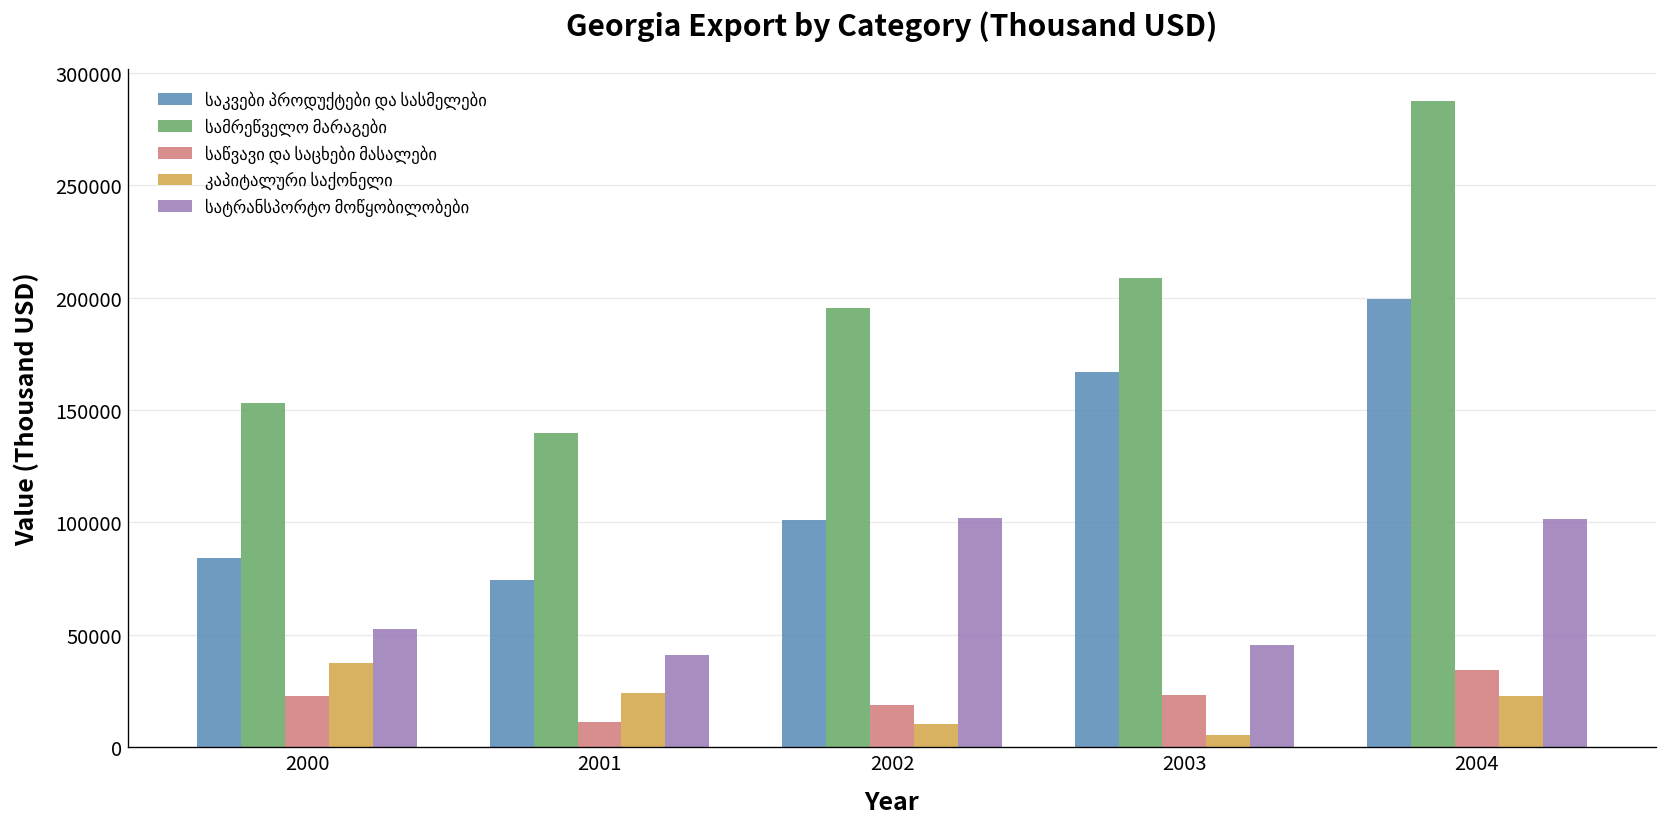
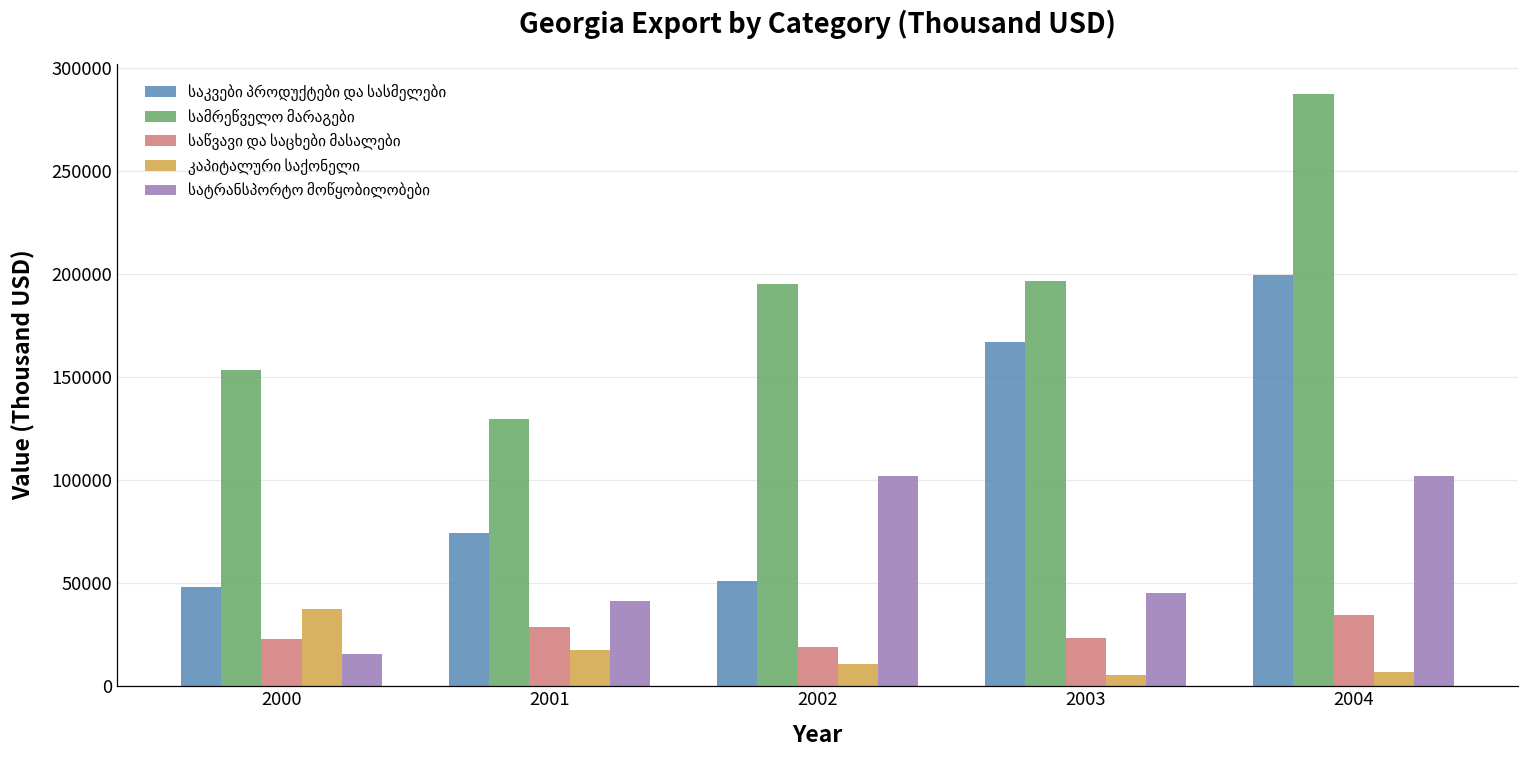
საკვები პროდუქტები და სასმელები, 2000: 84000 -> 48000
სატრანსპორტო მოწყობილობები, 2000: 52000 -> 15000
სამრეწველო მარაგები, 2001: 140000 -> 129000
საწვავი და საცხები მასალები, 2001: 11000 -> 29000
კაპიტალური საქონელი, 2001: 24000 -> 17000
საკვები პროდუქტები და სასმელები, 2002: 101000 -> 51000
სამრეწველო მარაგები, 2003: 209000 -> 197000
კაპიტალური საქონელი, 2004: 23000 -> 7000
